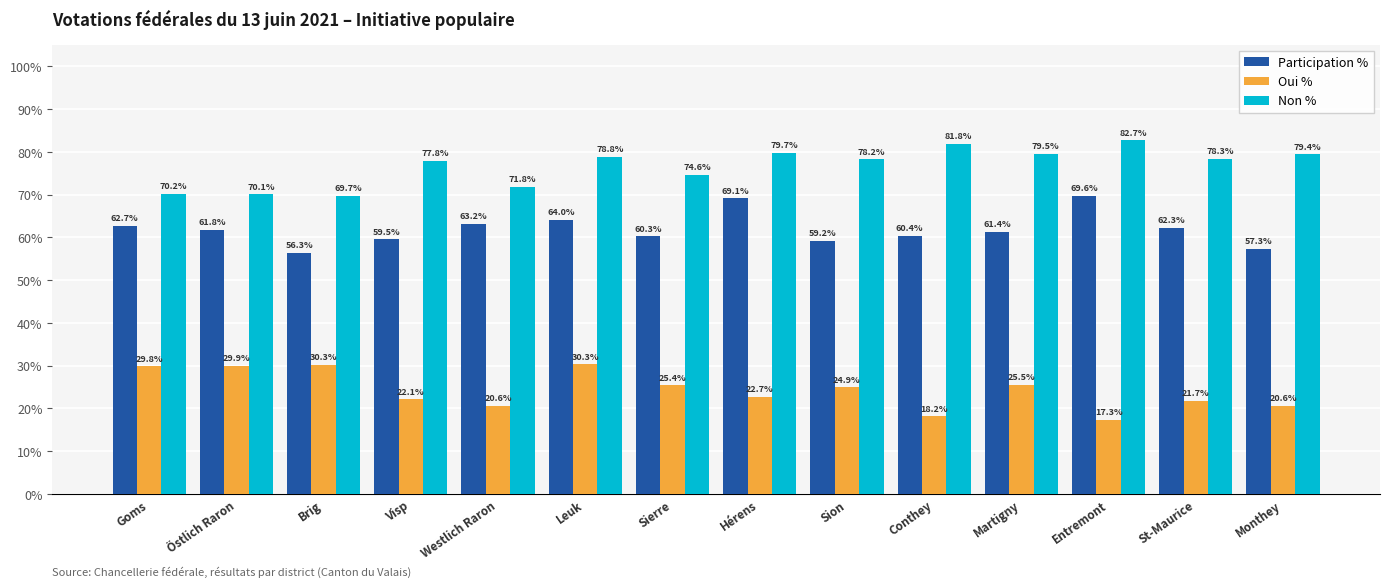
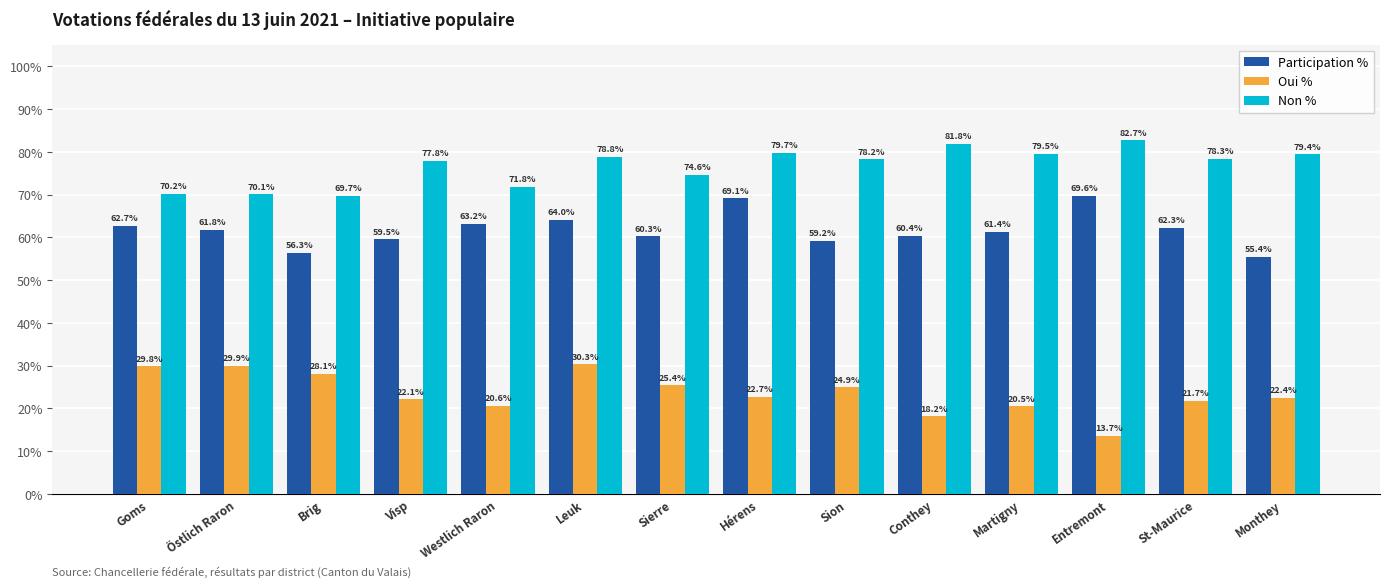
Oui %, Brig: 30.3% -> 28.1%
Oui %, Martigny: 25.5% -> 20.5%
Oui %, Entremont: 17.3% -> 13.7%
Participation %, Monthey: 57.3% -> 55.4%
Oui %, Monthey: 20.6% -> 22.4%
